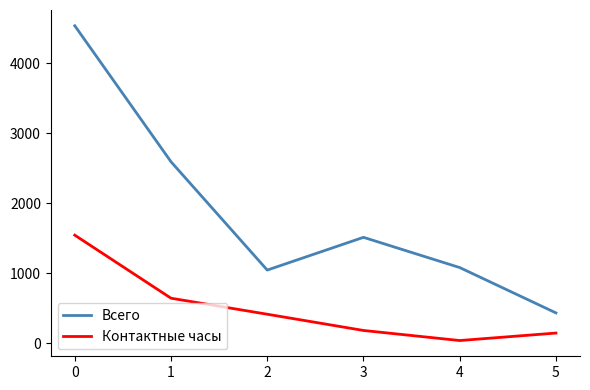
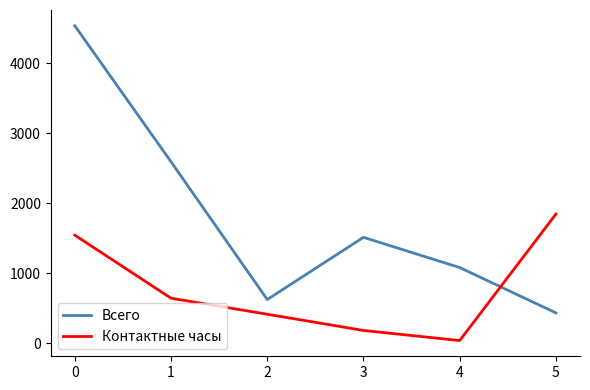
Всего, 2: 1000 -> 600
Контактные часы, 5: 100 -> 1800
